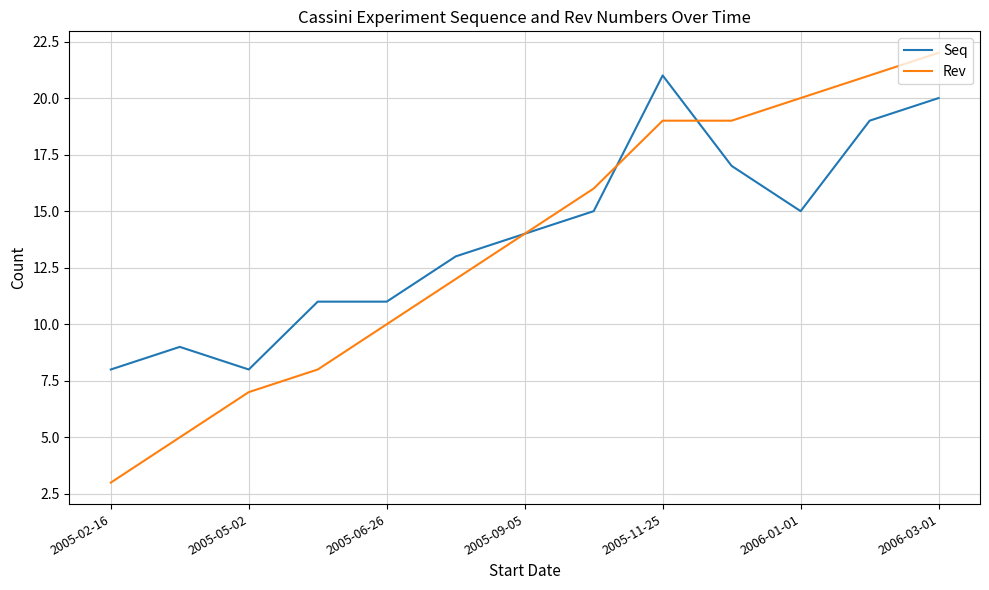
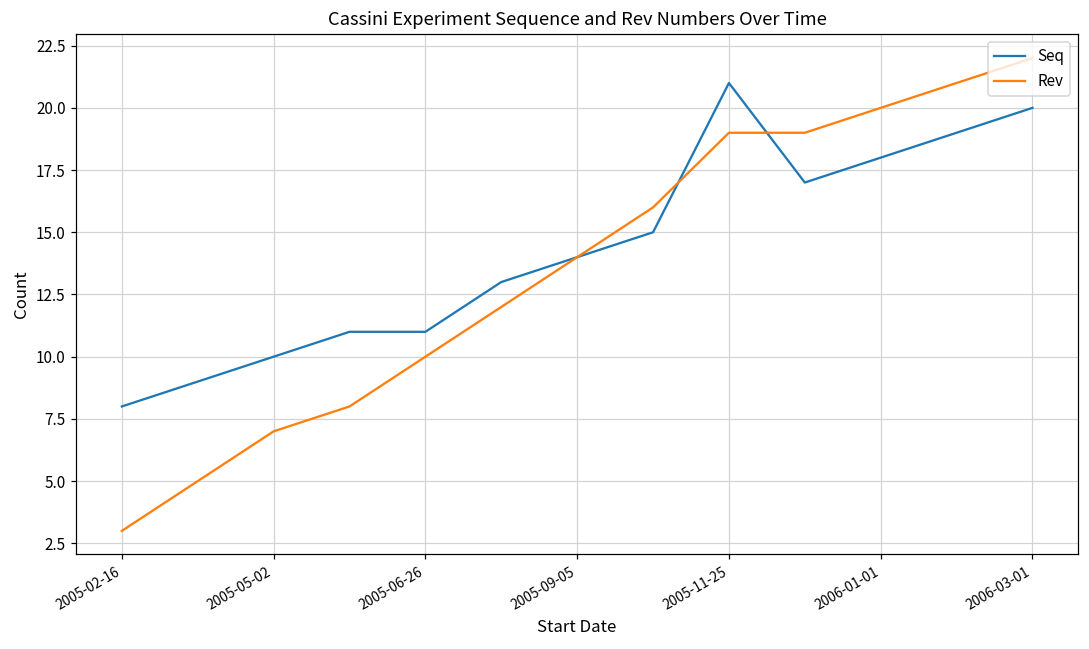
Seq, 2005-05-02: 8 -> 10
Seq, 2006-01-01: 15 -> 18
